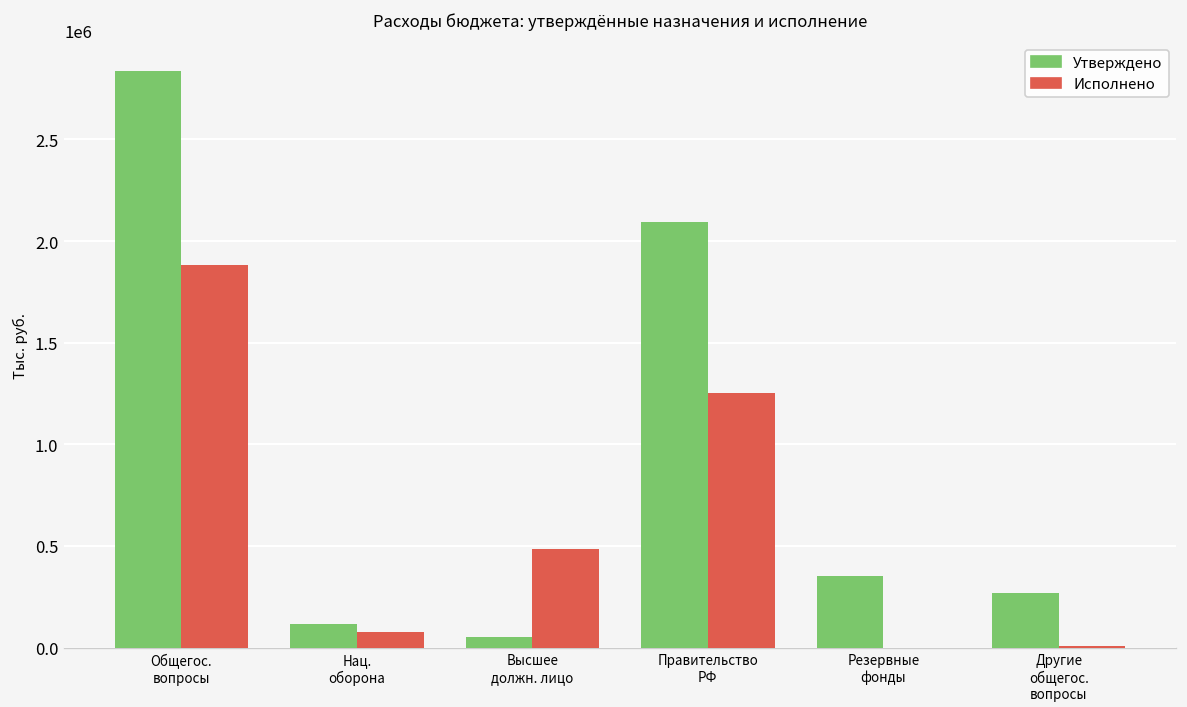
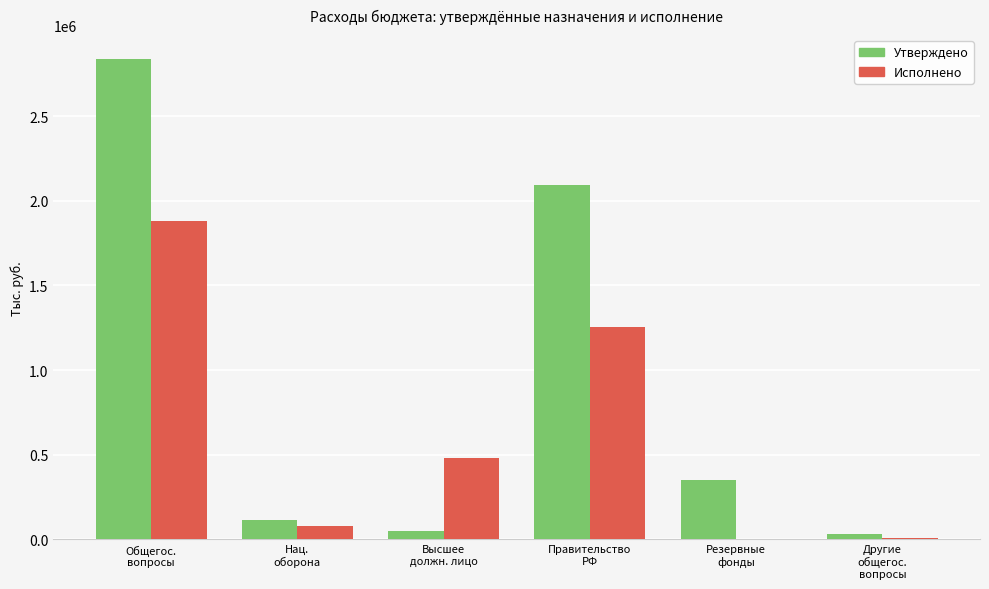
Утверждено, Другие общегос. вопросы: 270000 -> 30000
